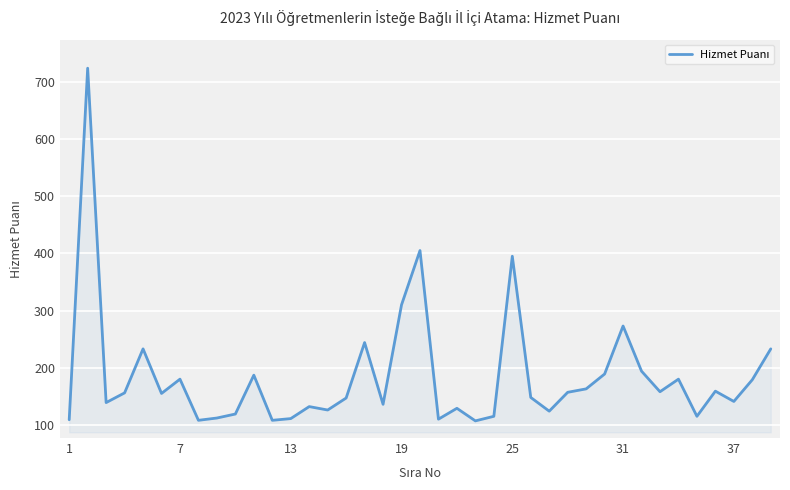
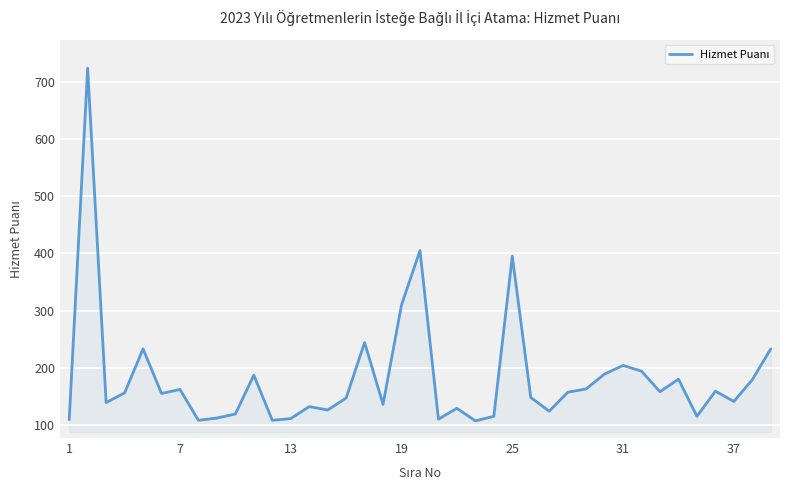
7: 180 -> 160
31: 270 -> 200
